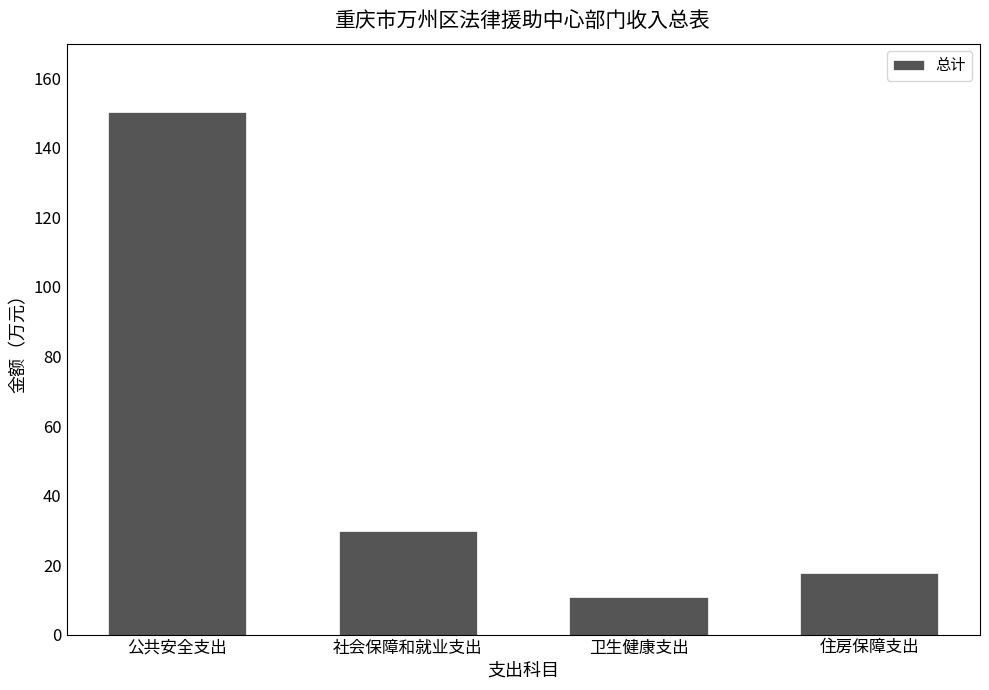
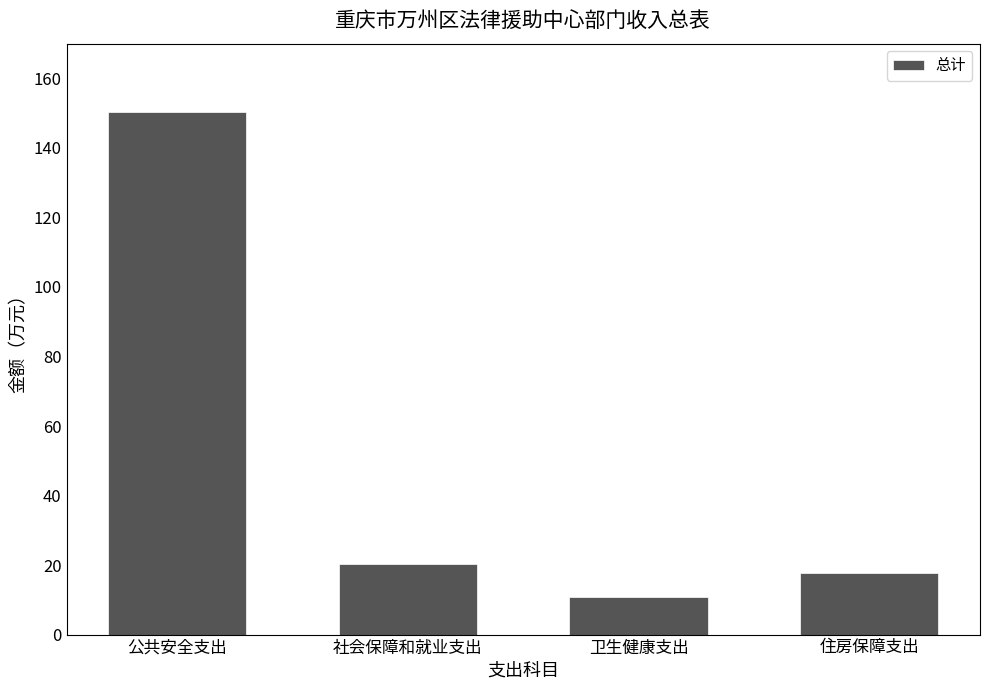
社会保障和就业支出: 30 -> 20
